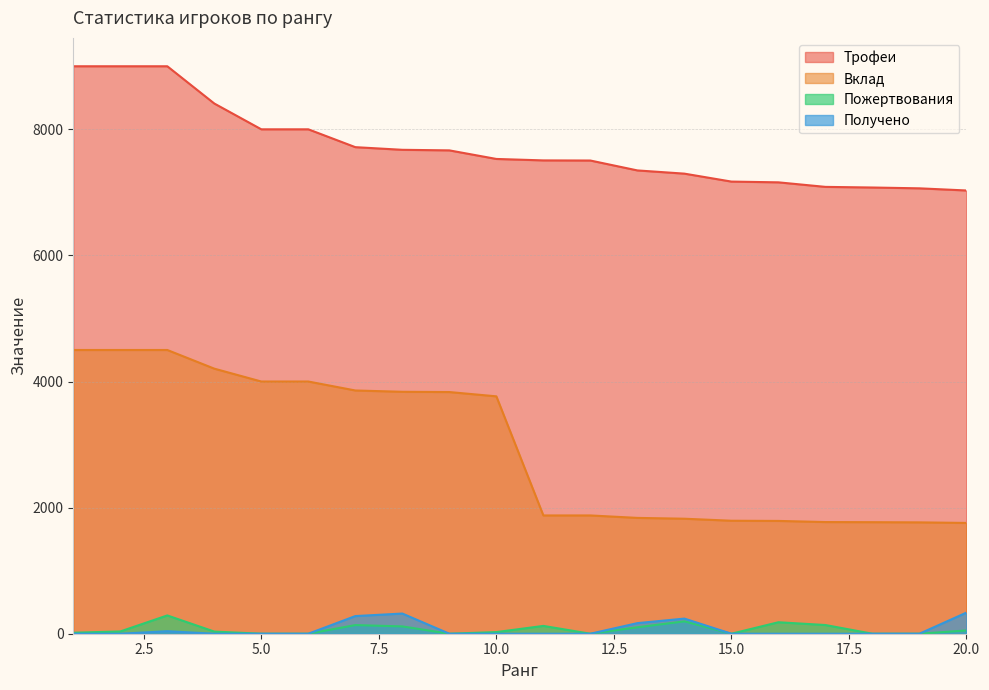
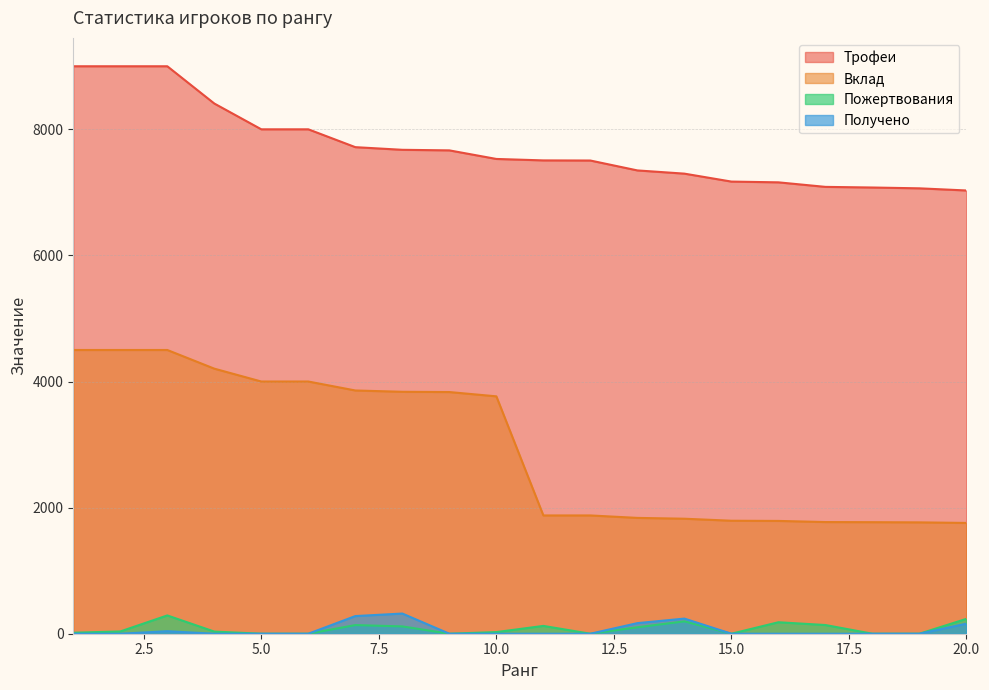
Пожертвования, 20.0: 100 -> 200
Получено, 20.0: 300 -> 200
